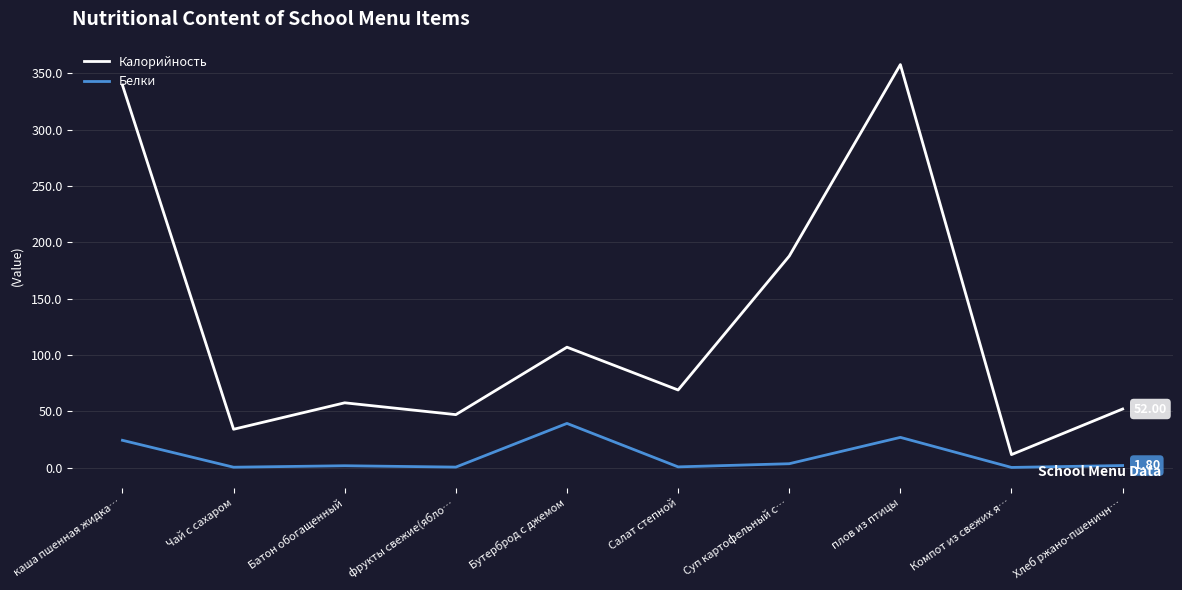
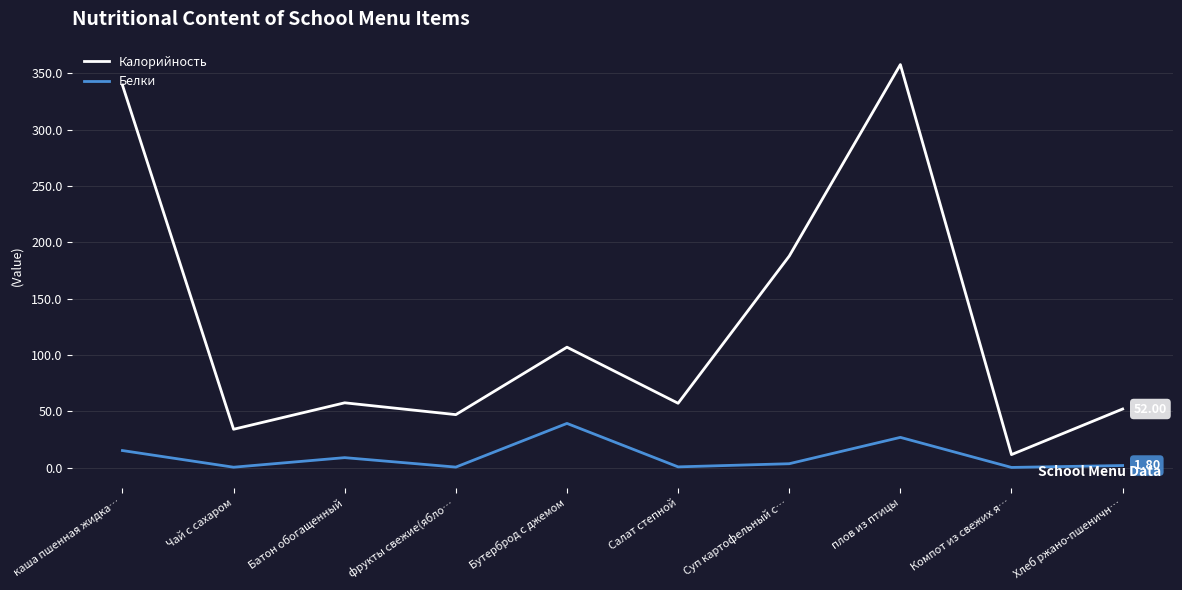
Белки, каша пшенная жидка…: 24 -> 15
Белки, Батон обогащенный: 2 -> 9
Калорийность, Салат степной: 69 -> 57
